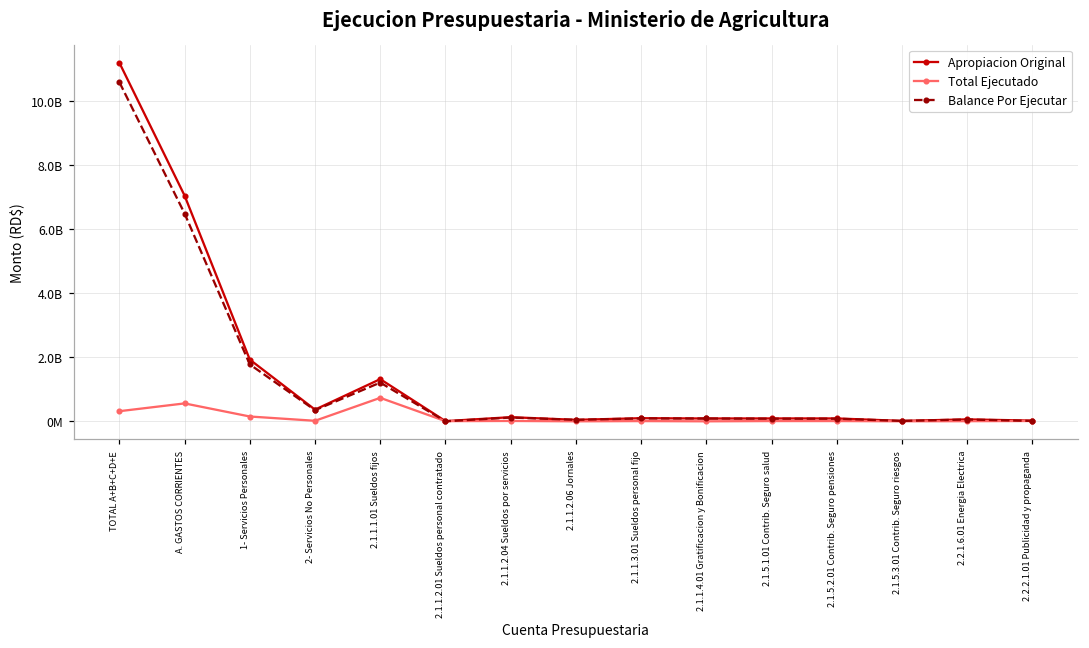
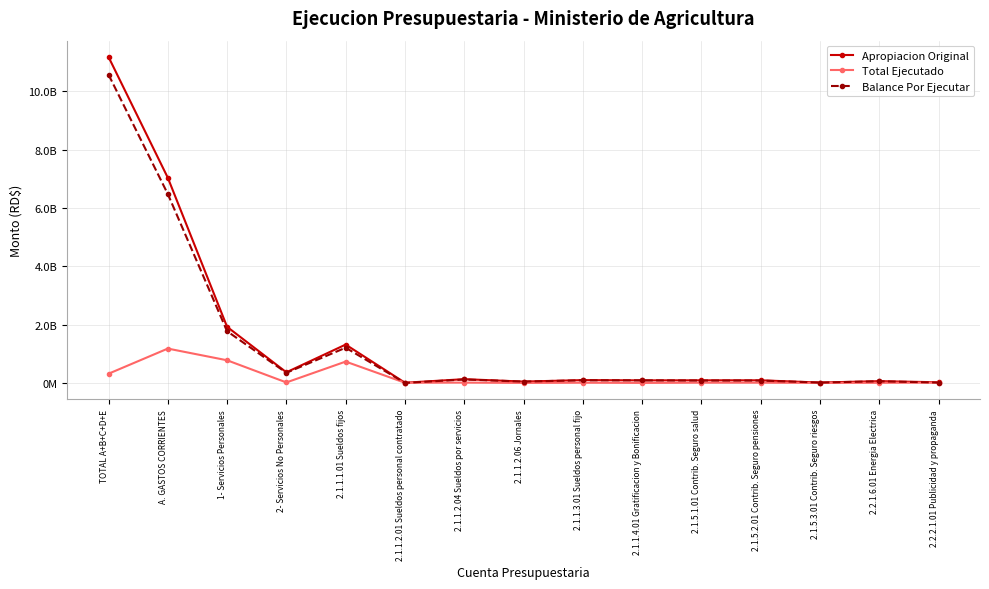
Total Ejecutado, A. GASTOS CORRIENTES: 600000000 -> 1200000000
Total Ejecutado, 1- Servicios Personales: 200000000 -> 800000000
